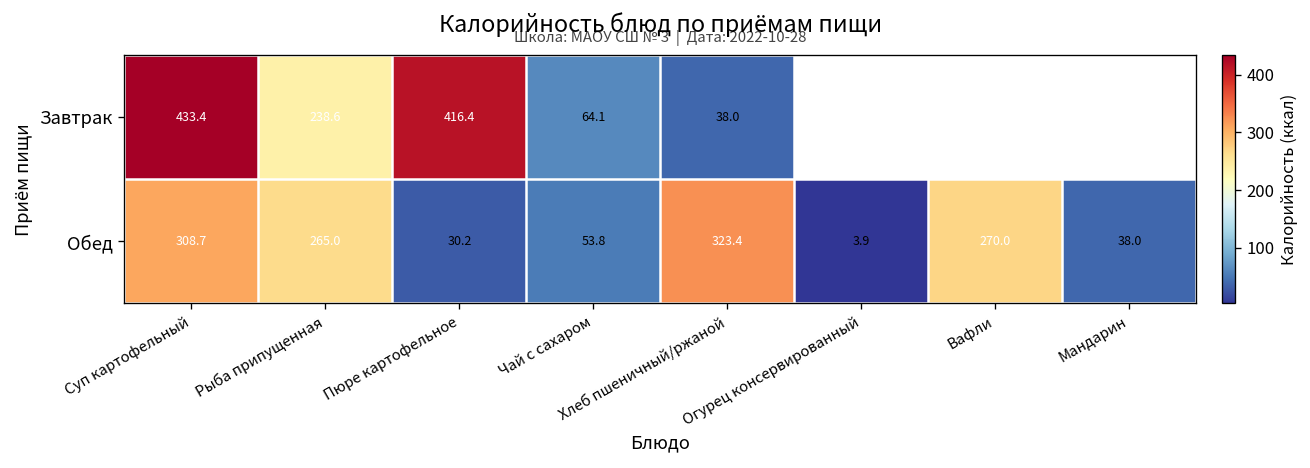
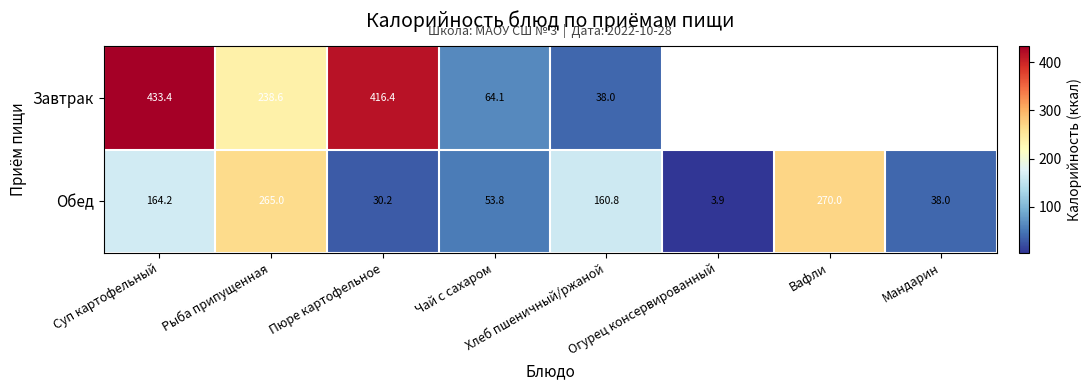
Обед, Суп картофельный: 308.7 -> 164.2
Обед, Хлеб пшеничный/ржаной: 323.4 -> 160.8
